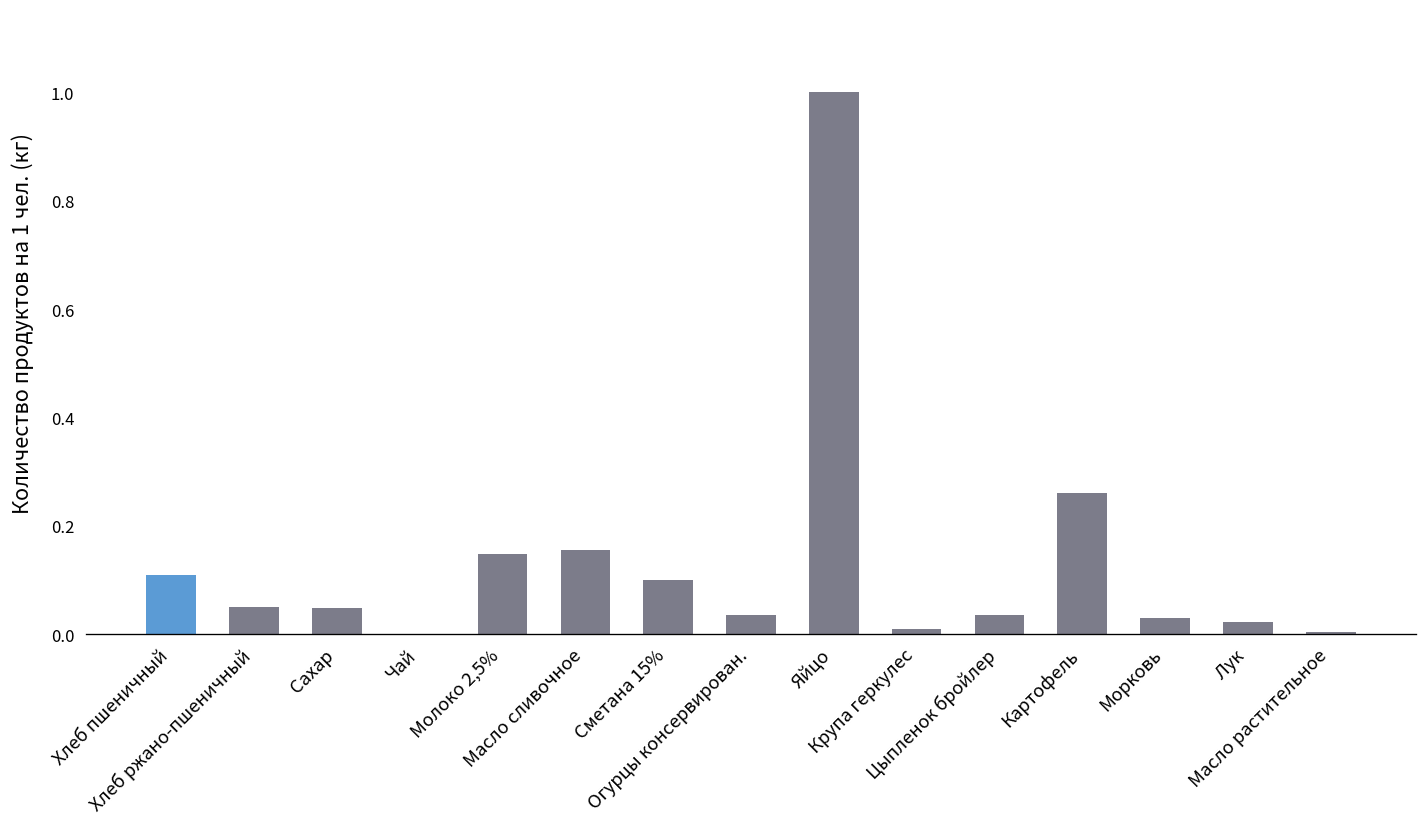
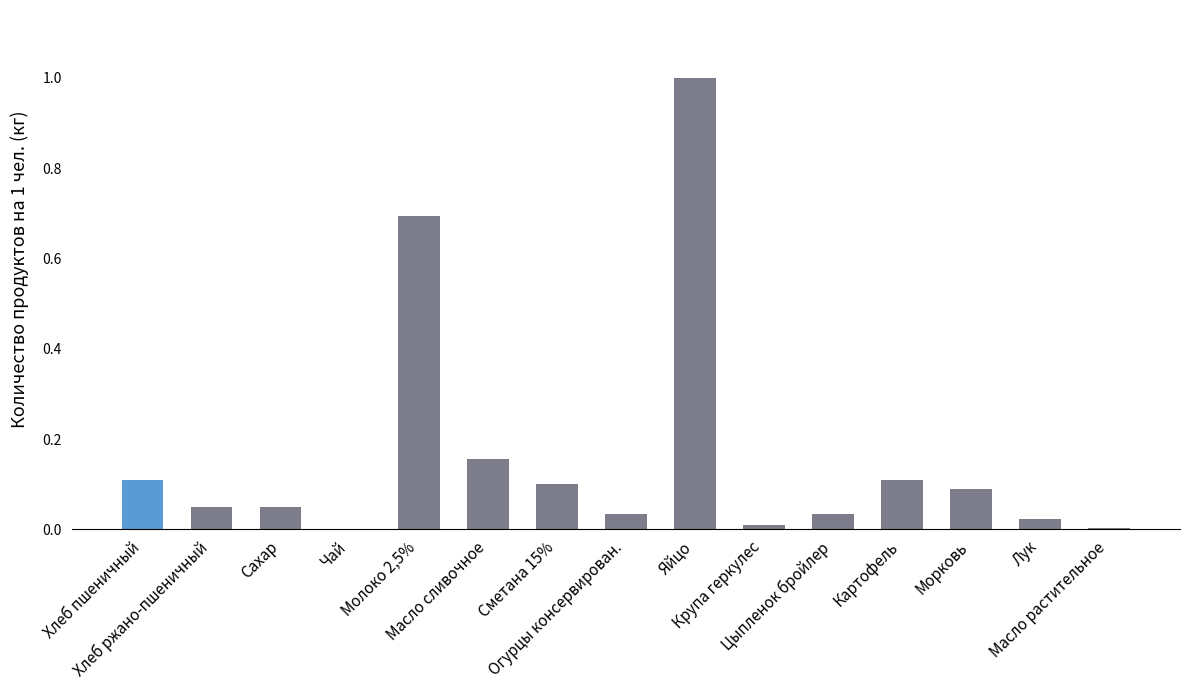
Молоко 2,5%: 0.15 -> 0.69
Картофель: 0.26 -> 0.11
Морковь: 0.03 -> 0.09
